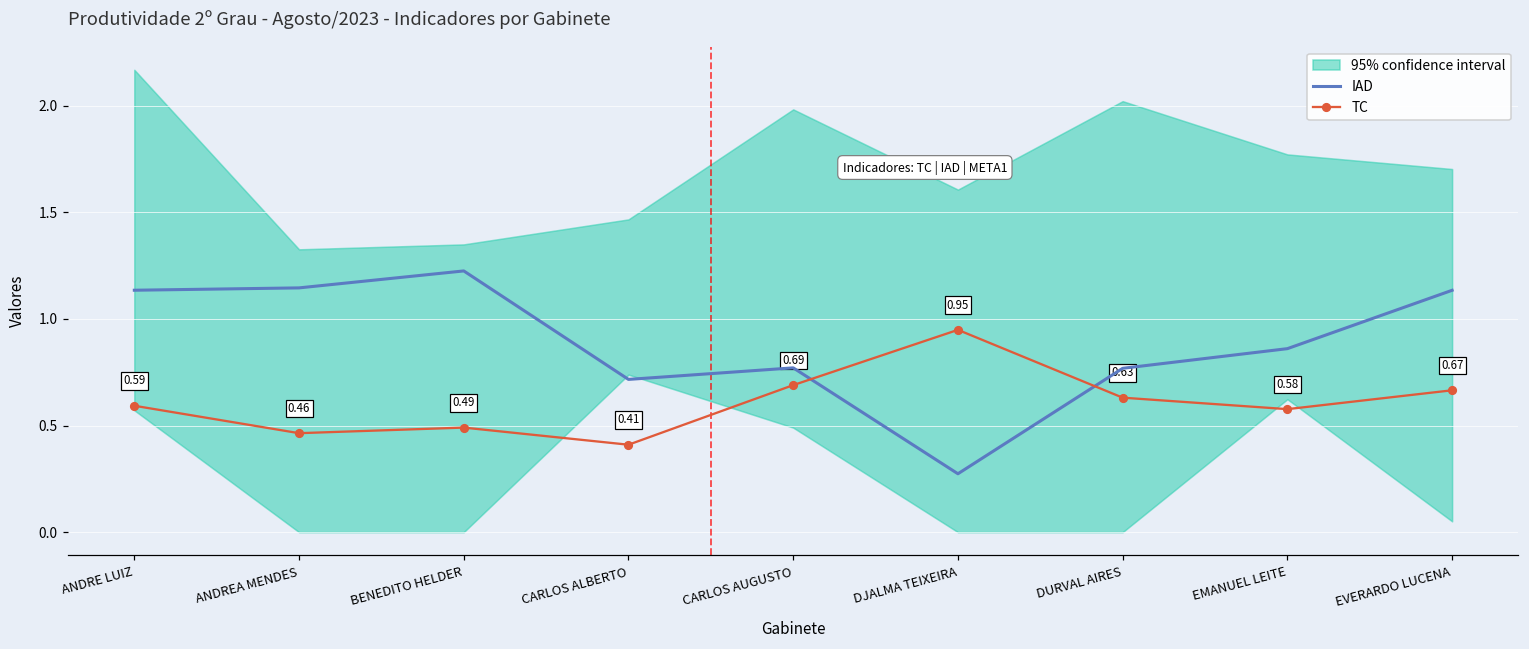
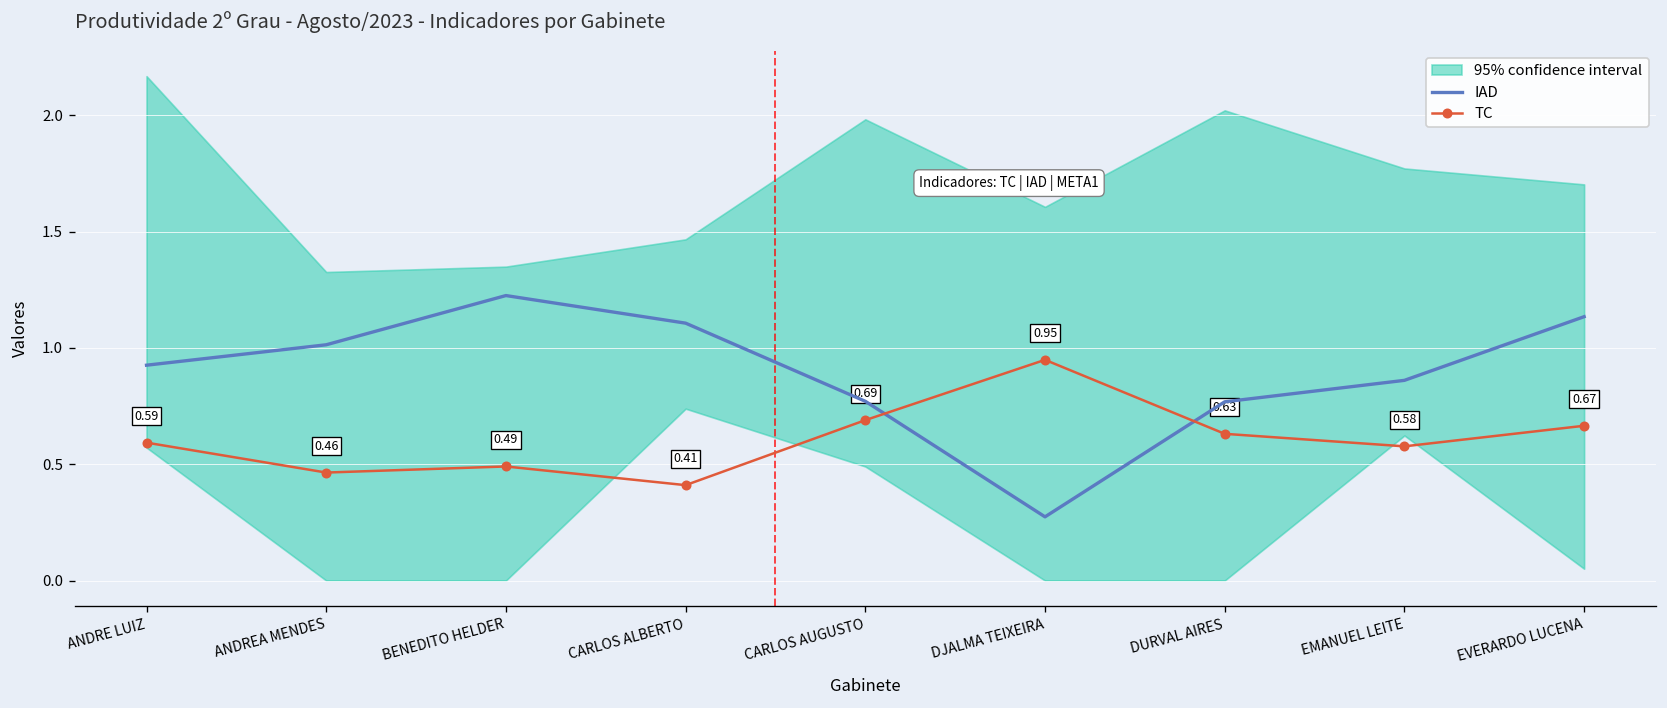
IAD, ANDRE LUIZ: 1.13 -> 0.93
IAD, ANDREA MENDES: 1.15 -> 1.01
IAD, CARLOS ALBERTO: 0.72 -> 1.11
